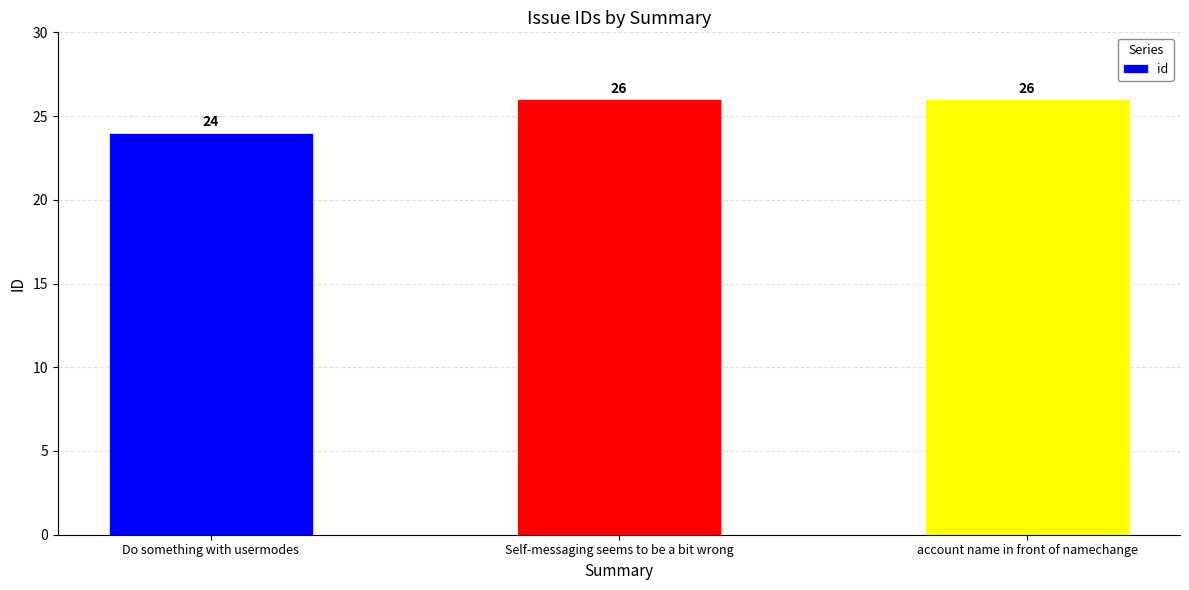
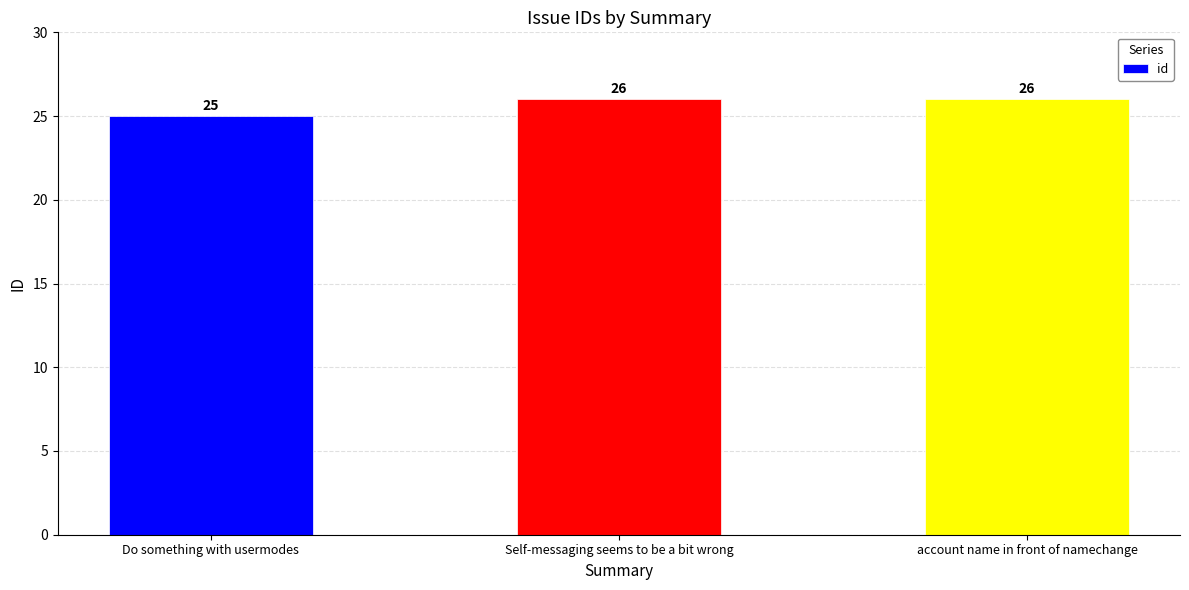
Do something with usermodes: 24 -> 25
